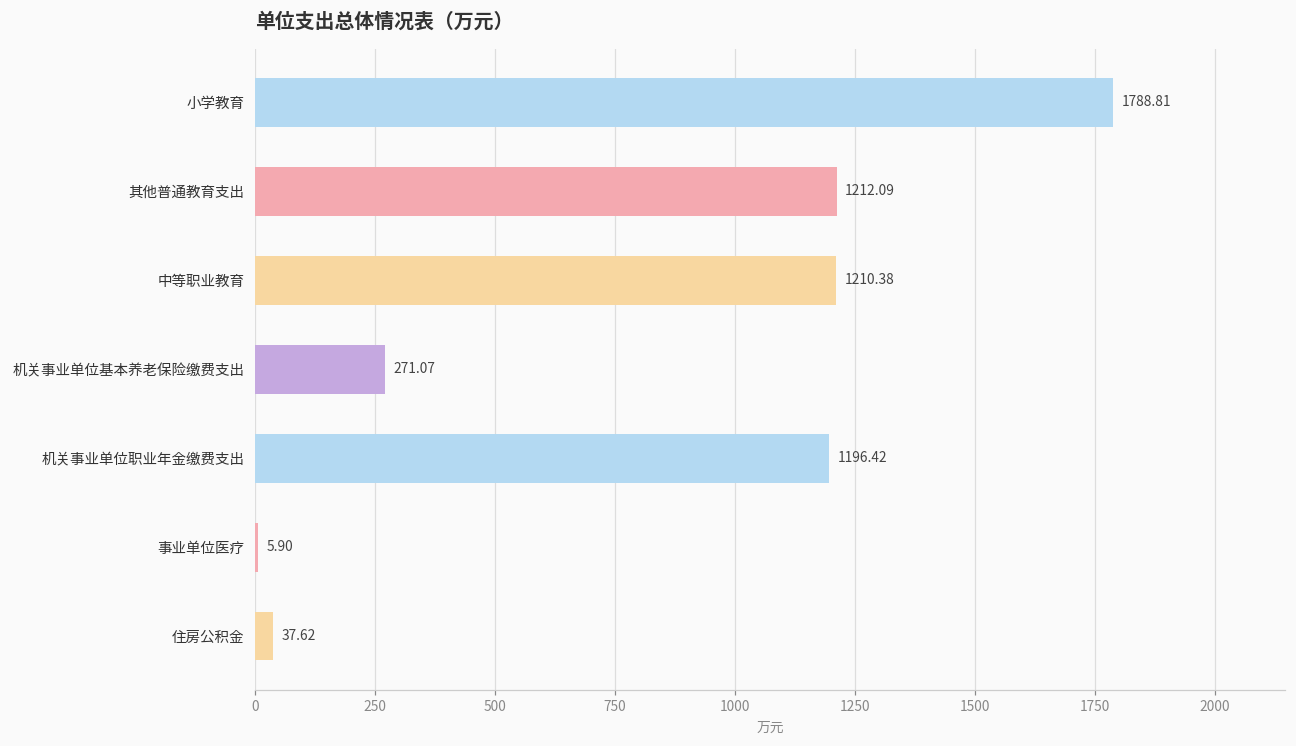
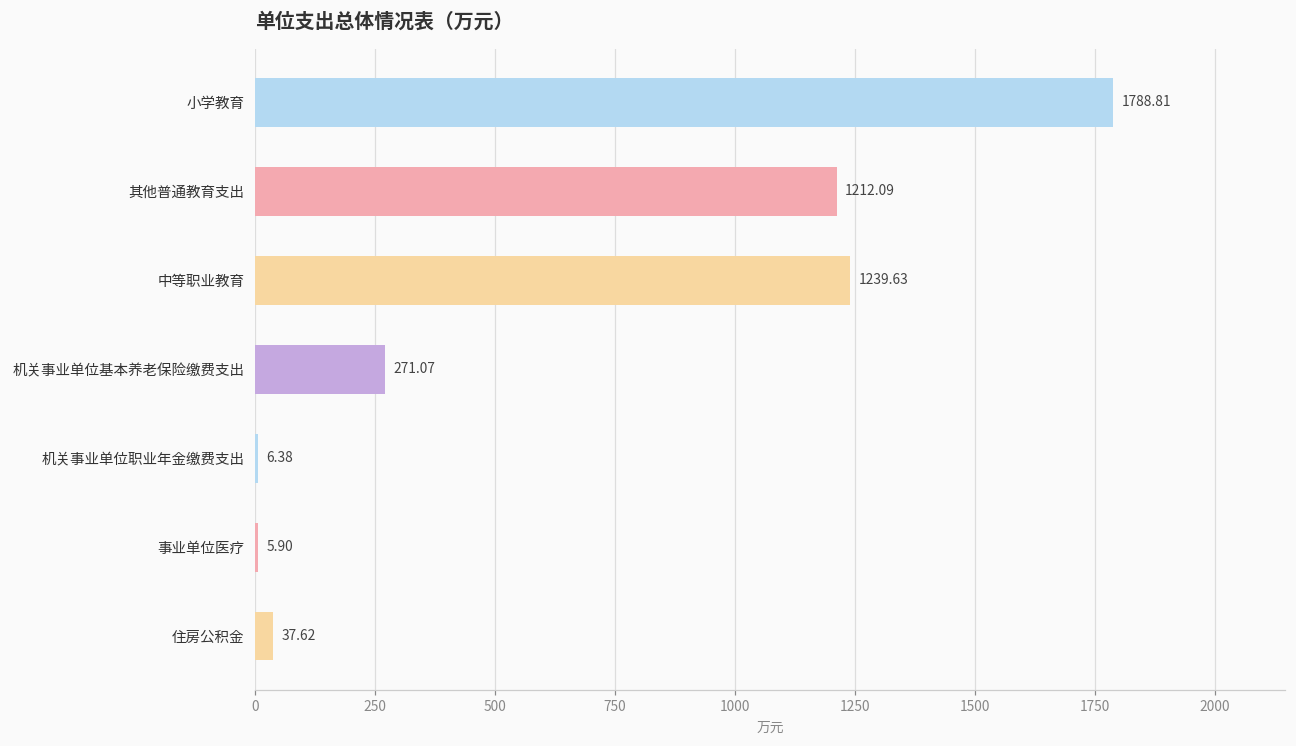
中等职业教育: 1210.38 -> 1239.63
机关事业单位职业年金缴费支出: 1196.42 -> 6.38
